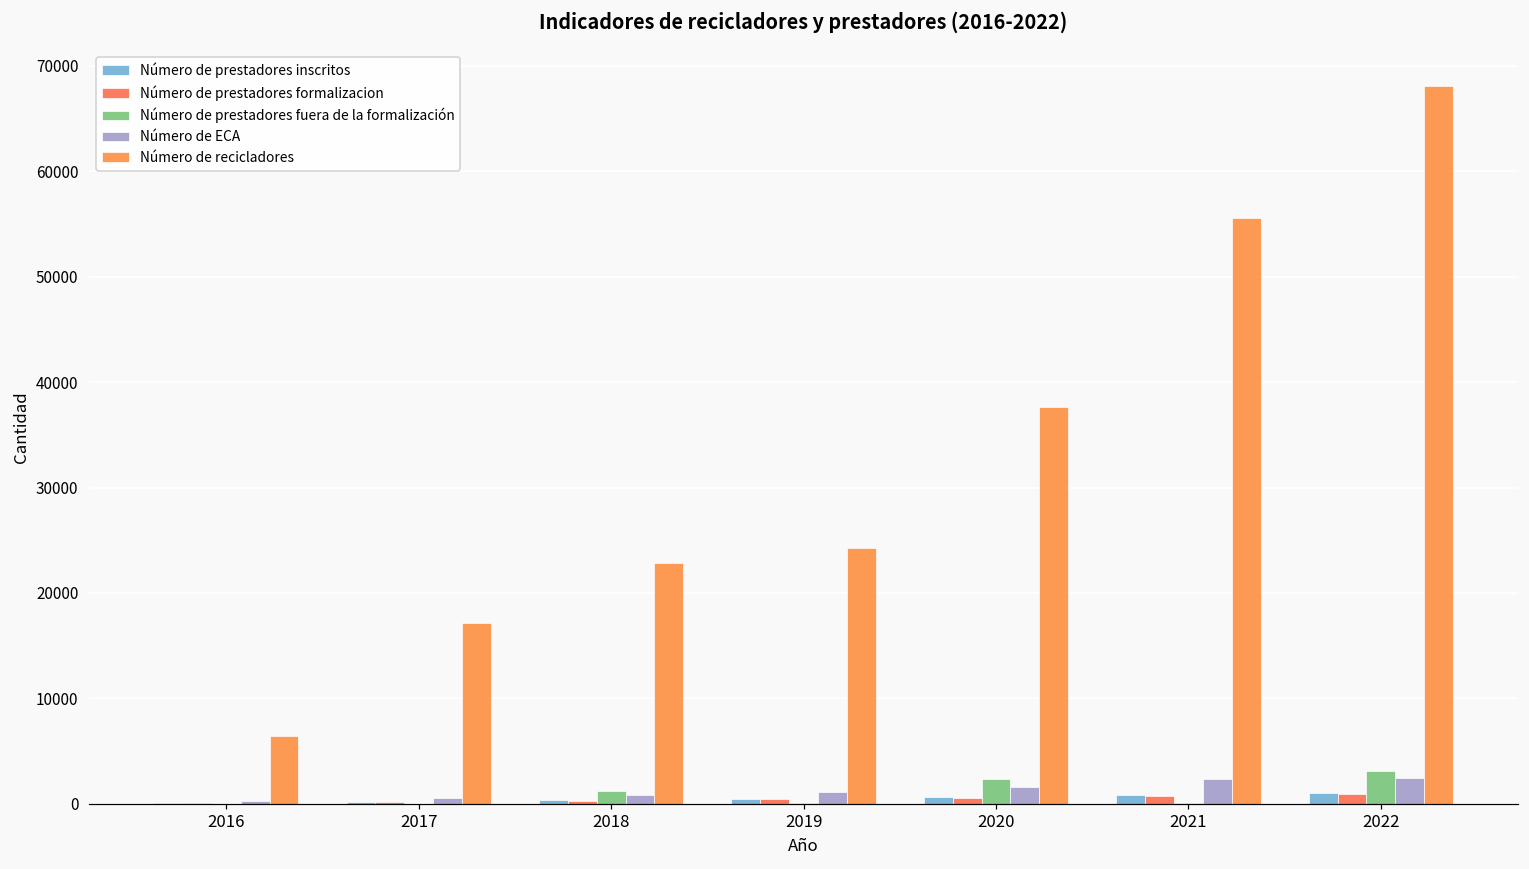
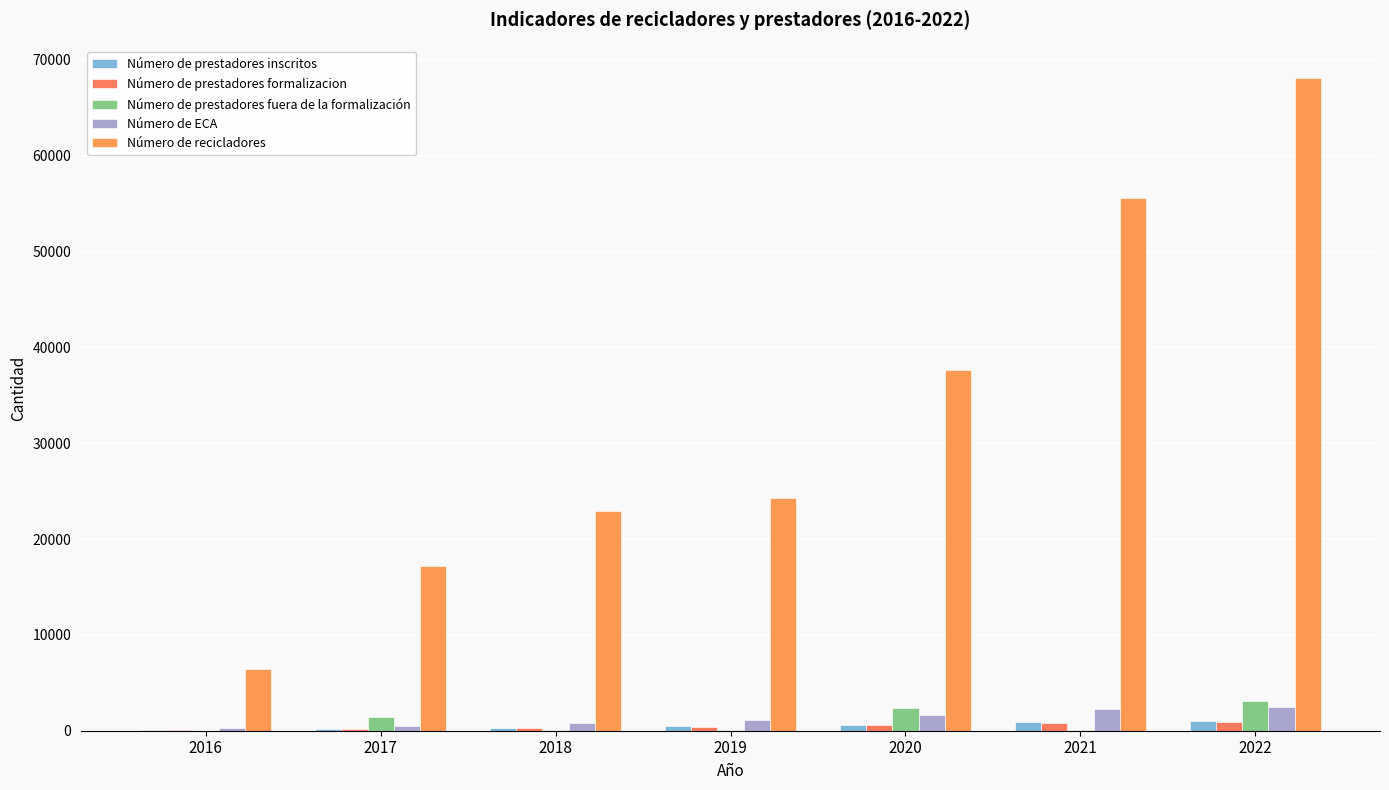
Número de prestadores fuera de la formalización, 2017: 0 -> 1000
Número de prestadores fuera de la formalización, 2018: 1000 -> 0
